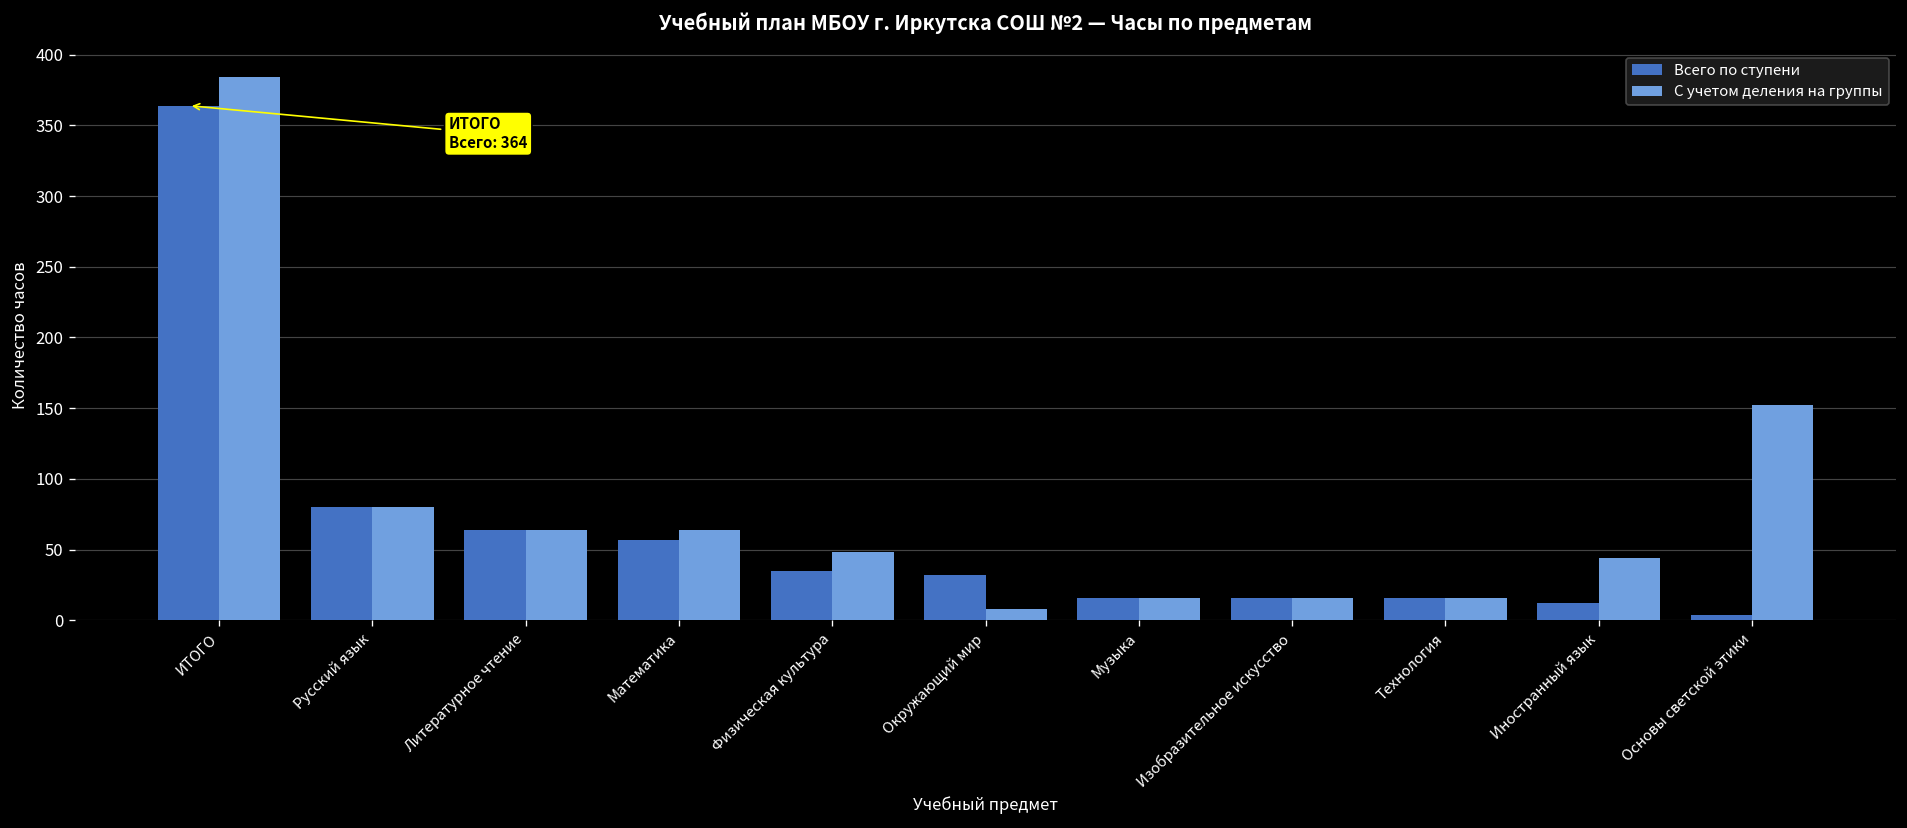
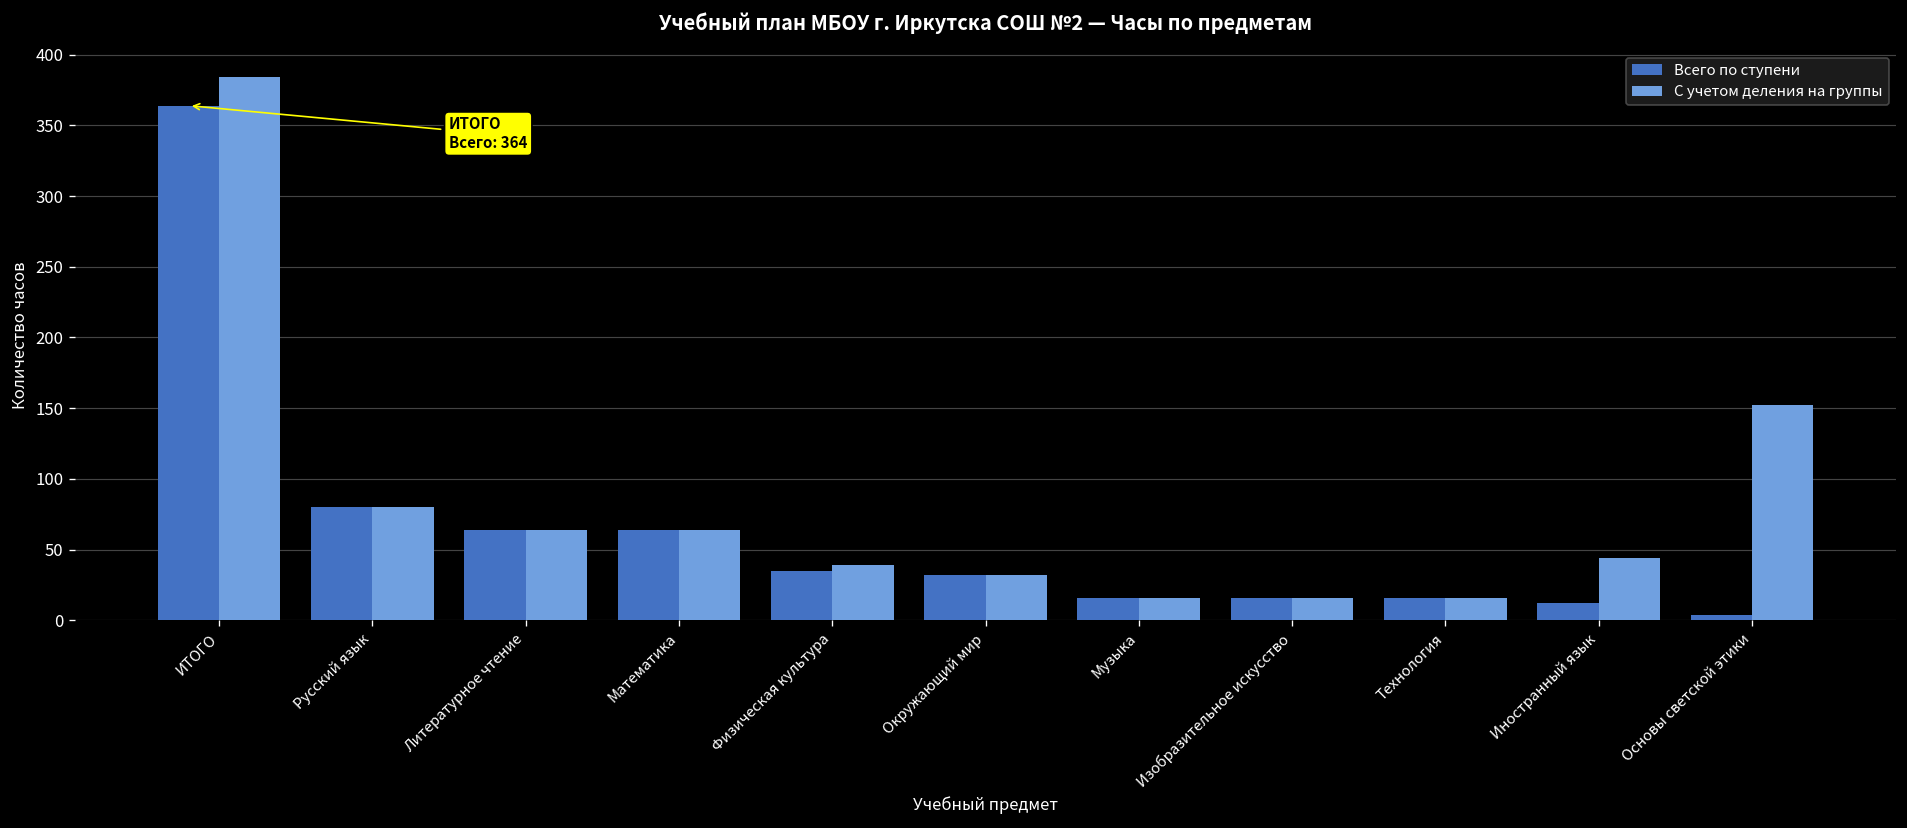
Всего по ступени, Математика: 57 -> 64
С учетом деления на группы, Физическая культура: 48 -> 39
С учетом деления на группы, Окружающий мир: 8 -> 32
